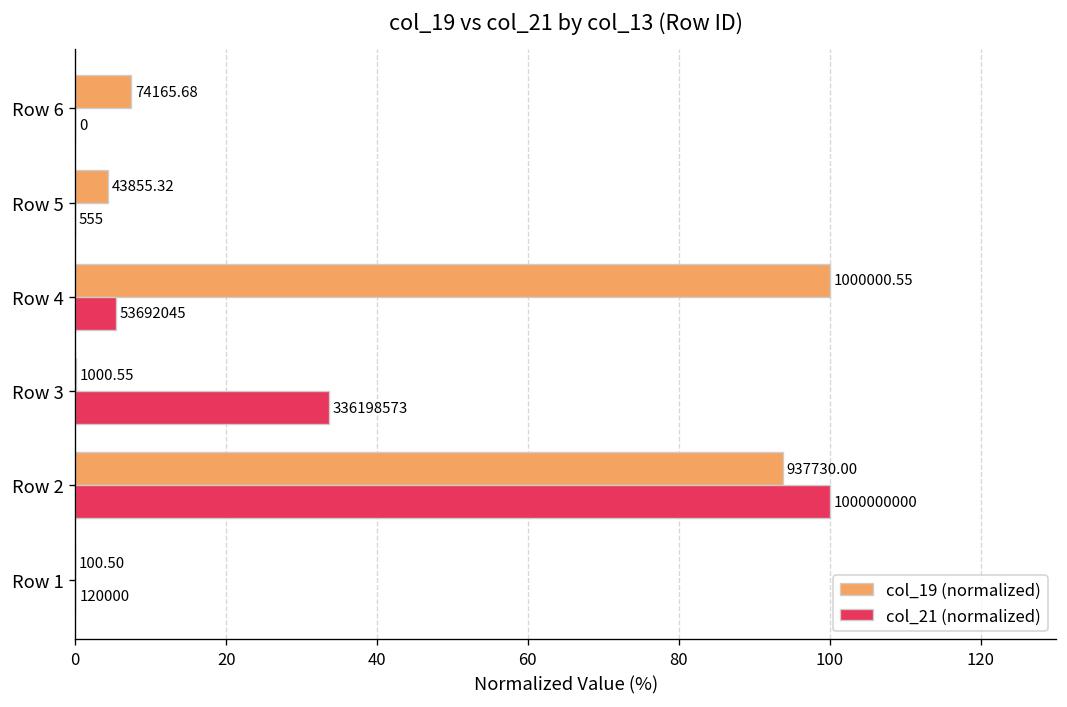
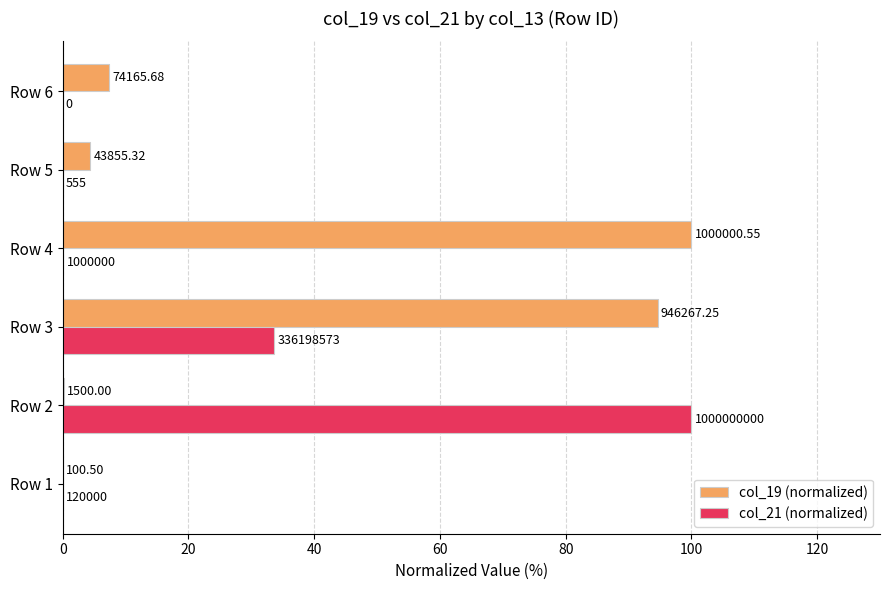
col_21 (normalized), Row 4: 53692045 -> 1000000
col_19 (normalized), Row 3: 1000.55 -> 946267.25
col_19 (normalized), Row 2: 937730.00 -> 1500.00
